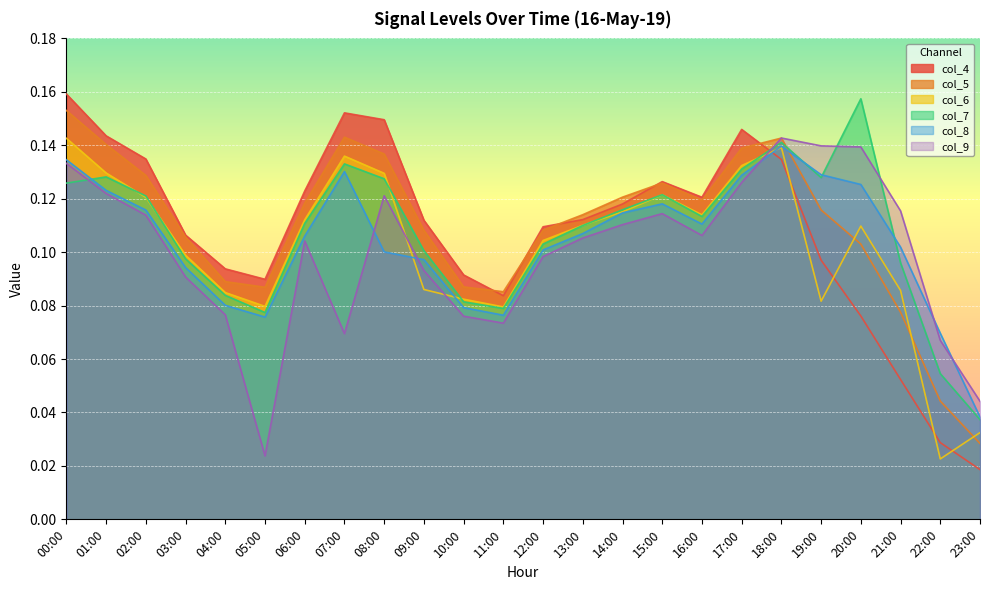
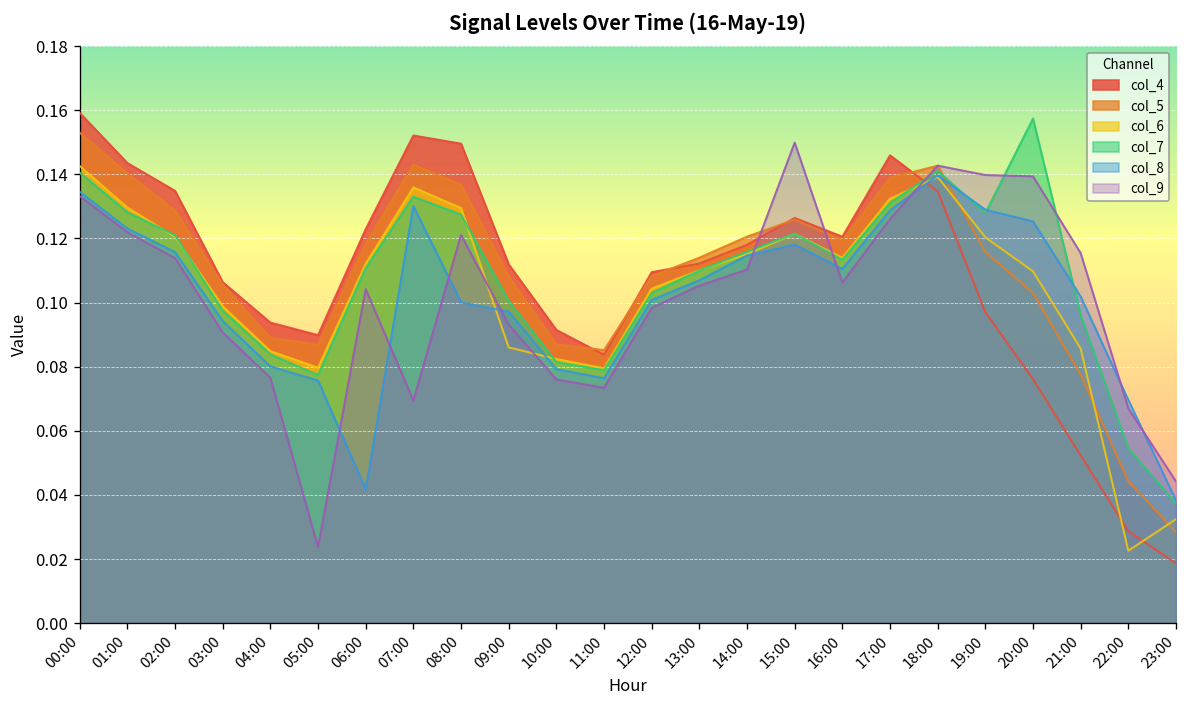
col_7, 00:00: 0.126 -> 0.141
col_8, 06:00: 0.106 -> 0.042
col_9, 15:00: 0.114 -> 0.150
col_6, 19:00: 0.082 -> 0.120
